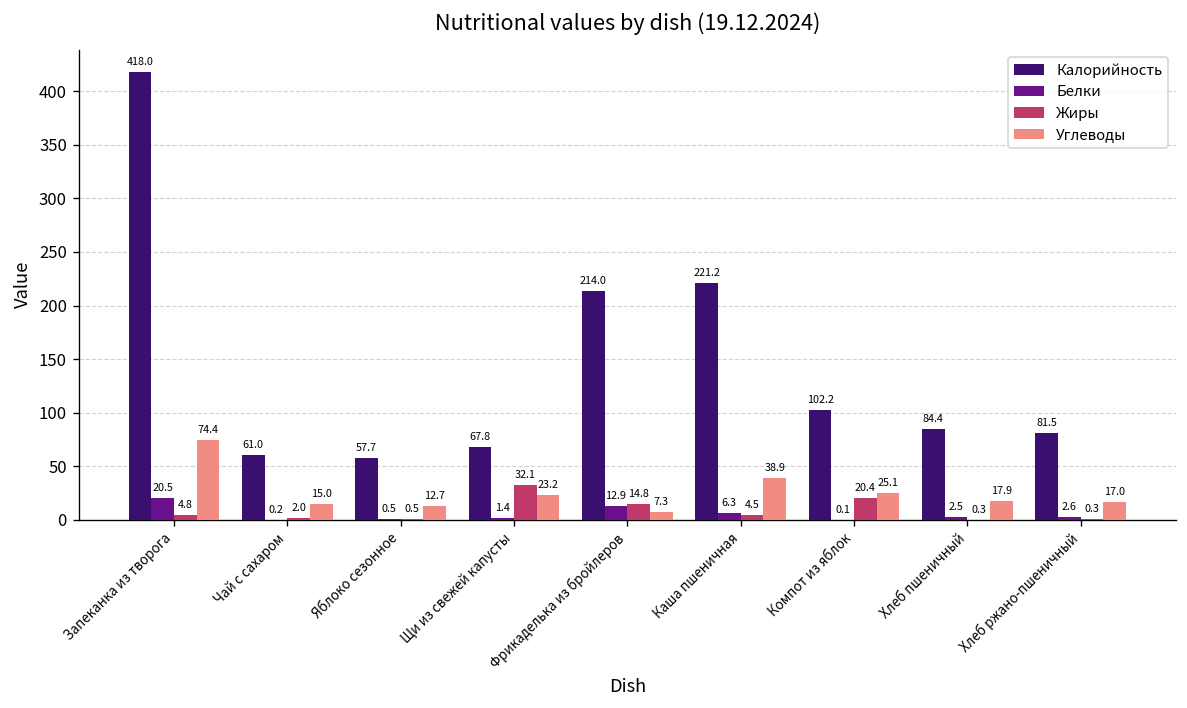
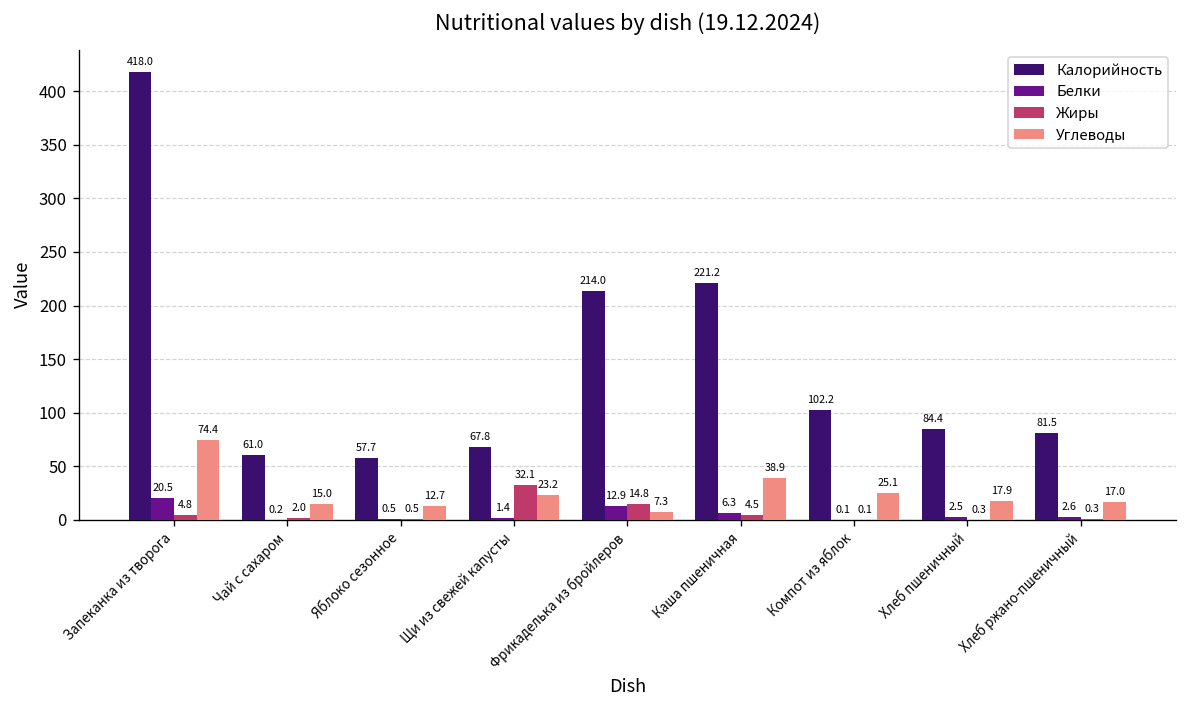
Жиры, Компот из яблок: 20.4 -> 0.1
